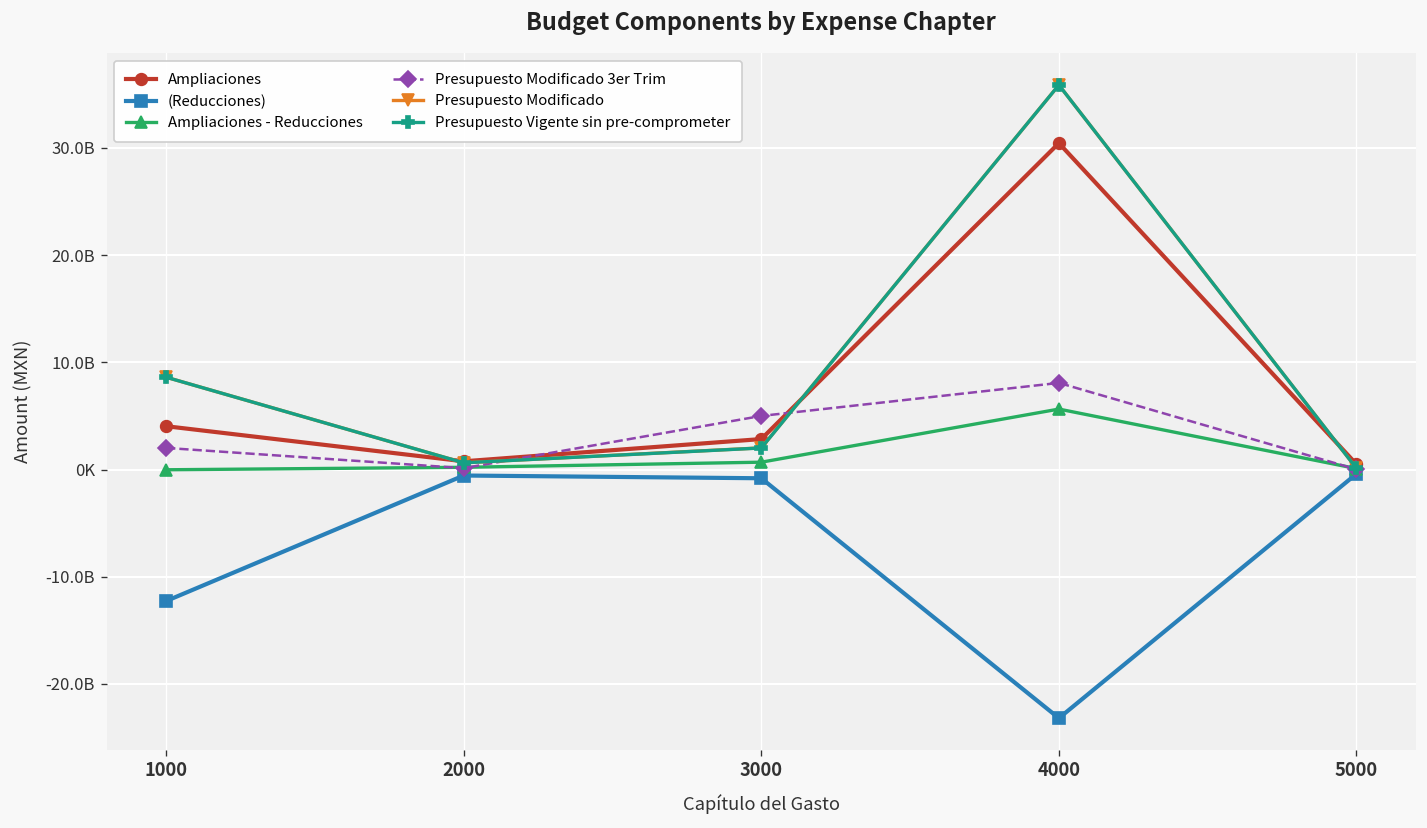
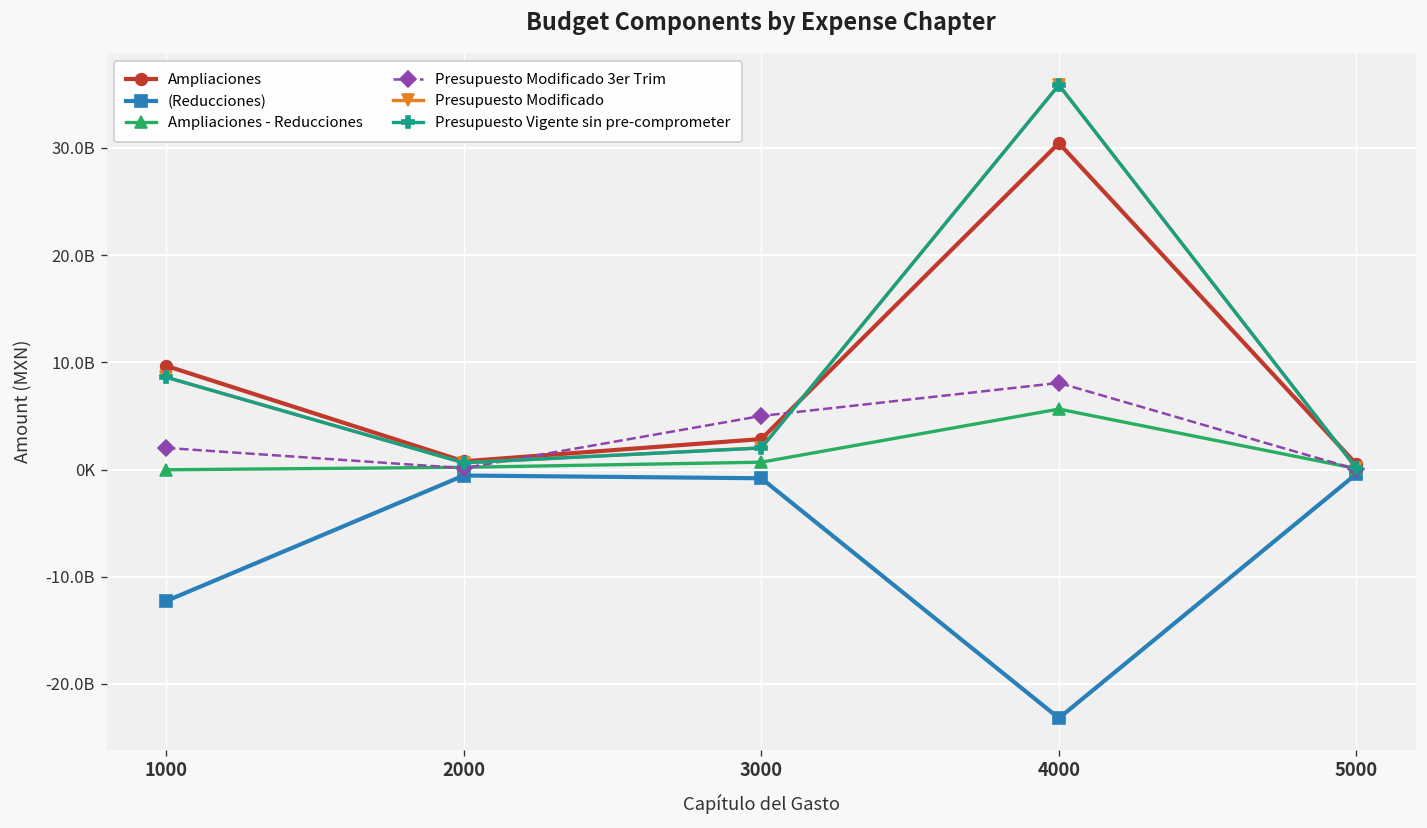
Ampliaciones, 1000: 4000000000 -> 10000000000
